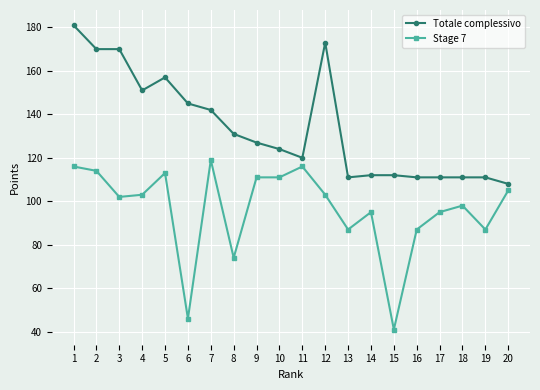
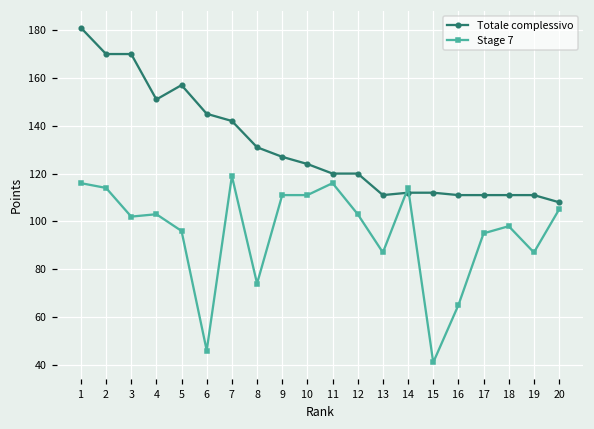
Stage 7, 5: 113 -> 96
Totale complessivo, 12: 173 -> 120
Stage 7, 14: 95 -> 114
Stage 7, 16: 87 -> 65
